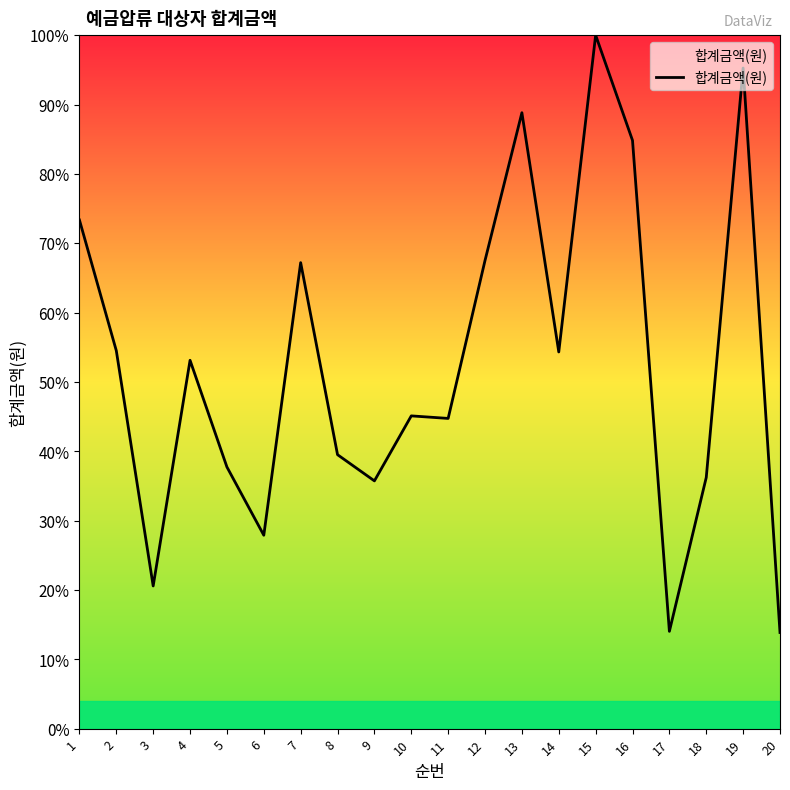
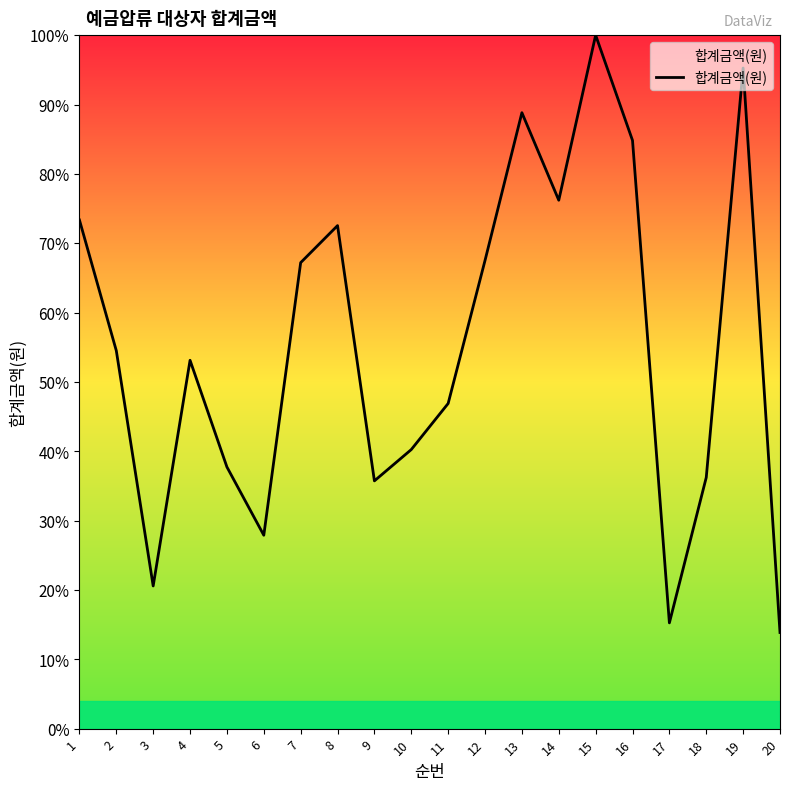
8: 40% -> 73%
10: 45% -> 40%
11: 45% -> 47%
14: 54% -> 76%
17: 14% -> 15%
